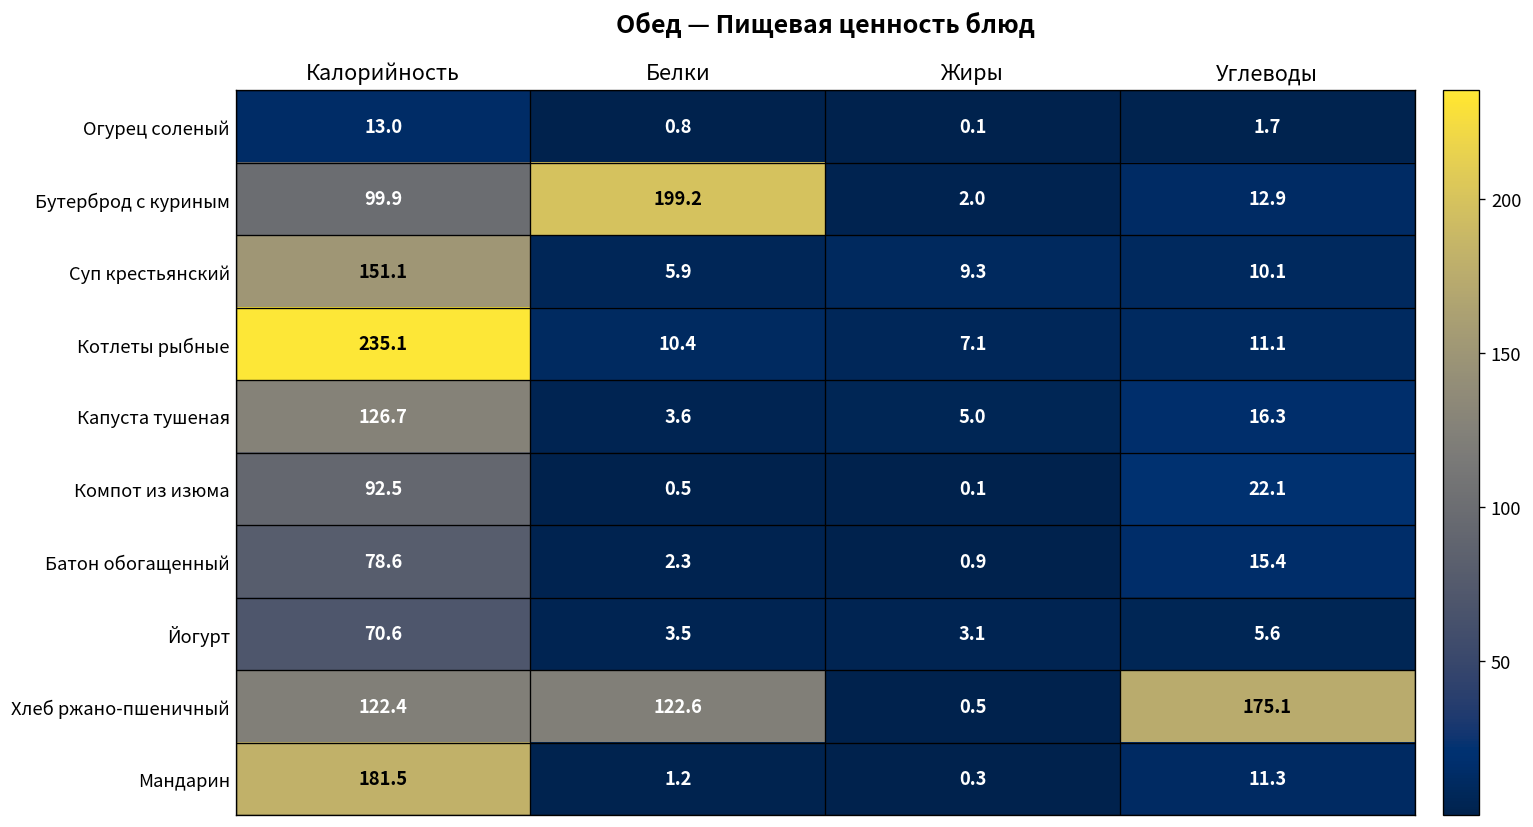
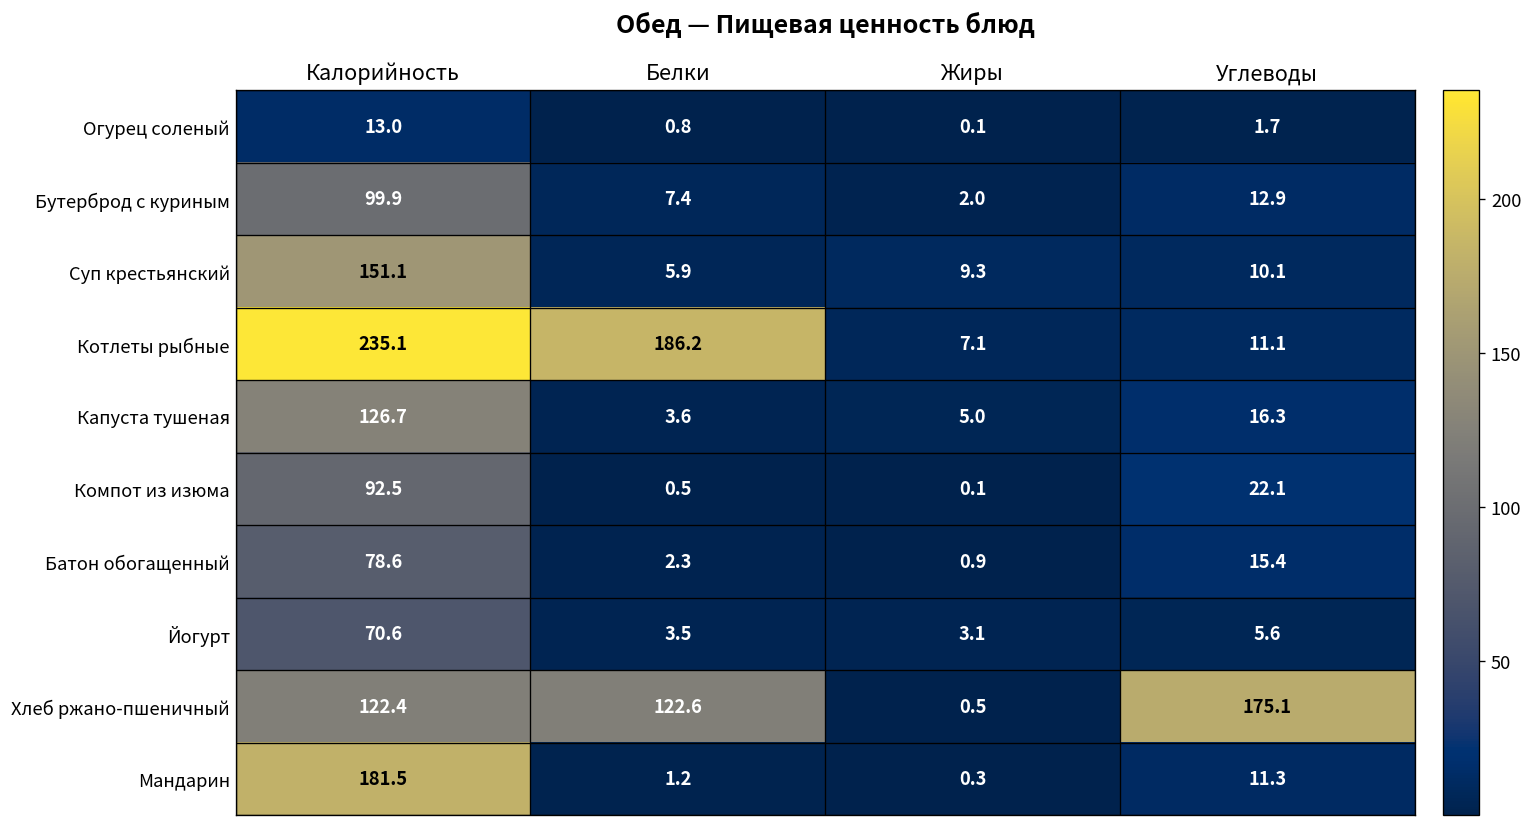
Бутерброд с куриным, Белки: 199.2 -> 7.4
Котлеты рыбные, Белки: 10.4 -> 186.2
